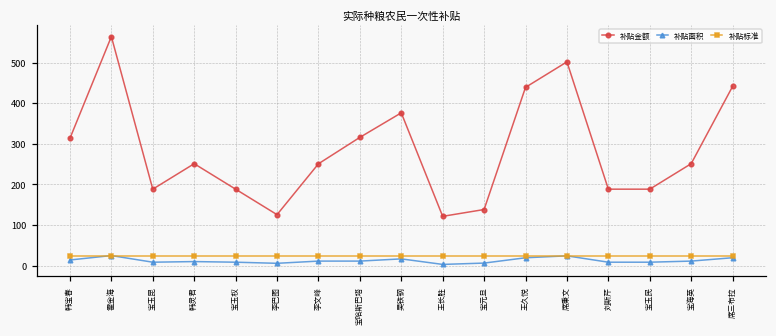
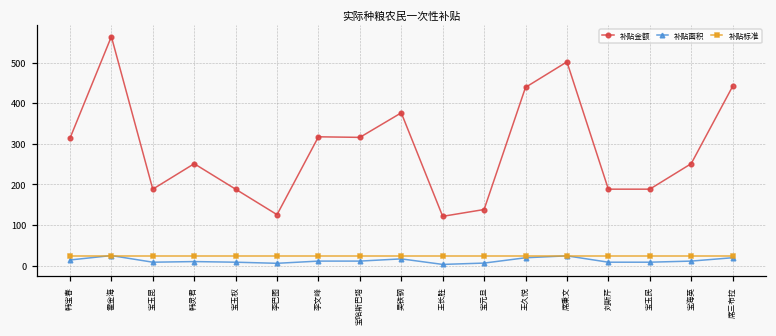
补贴金额, 李文峰: 250 -> 320
